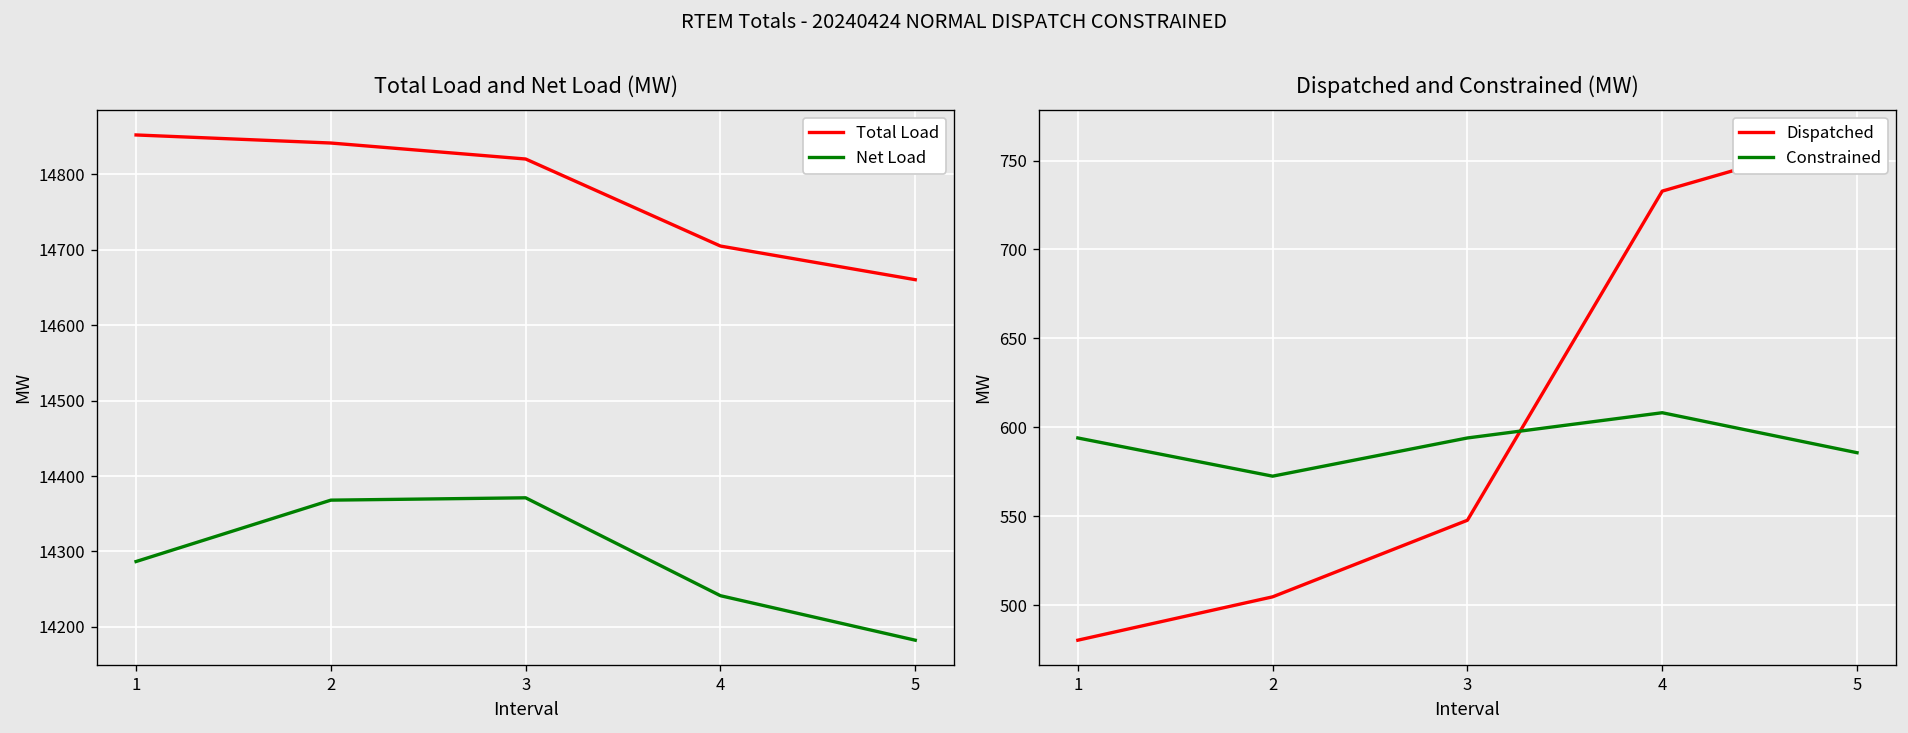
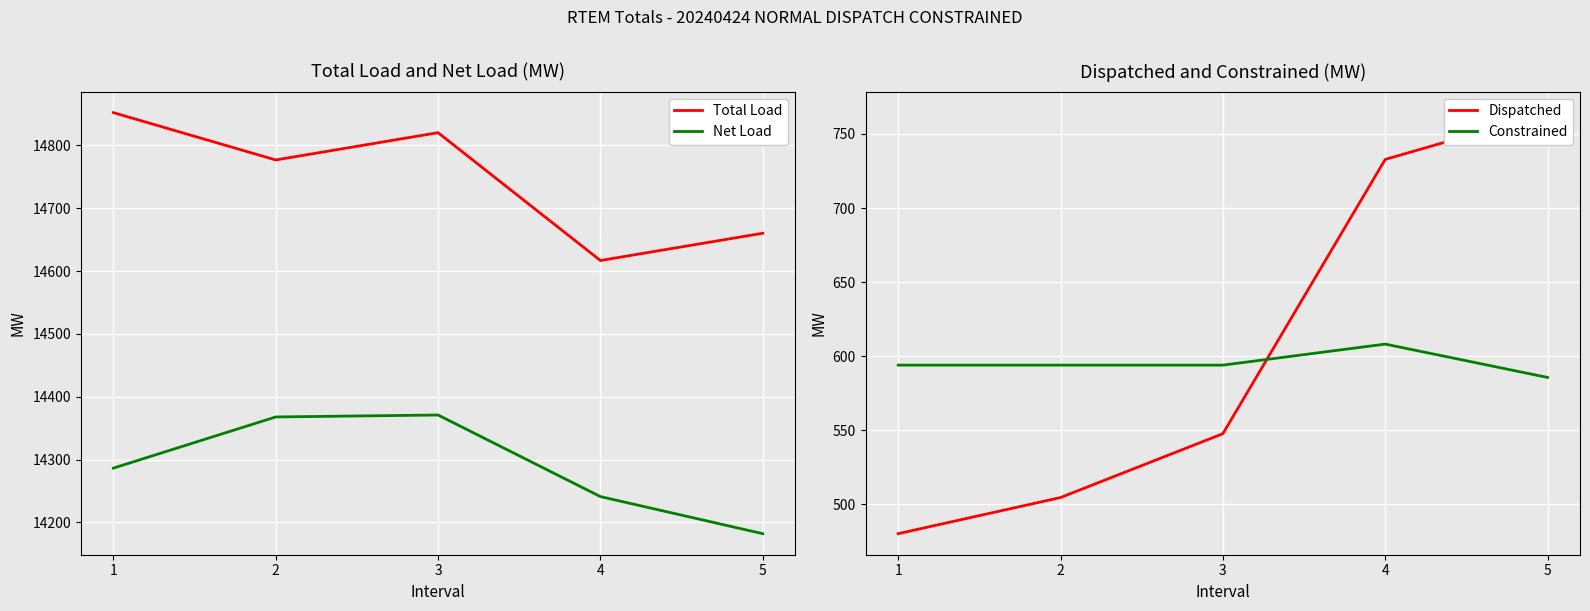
Total Load and Net Load (MW), Total Load, 2: 14840 -> 14780
Total Load and Net Load (MW), Total Load, 4: 14700 -> 14620
Dispatched and Constrained (MW), Constrained, 2: 572 -> 594
